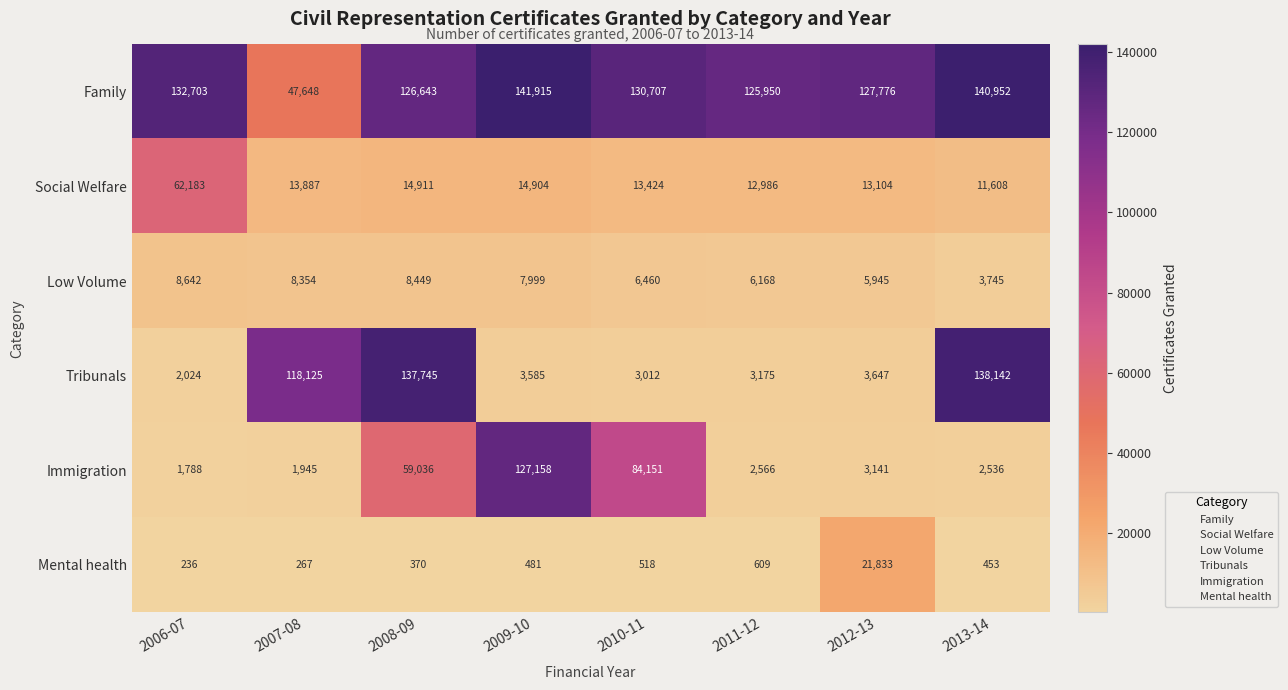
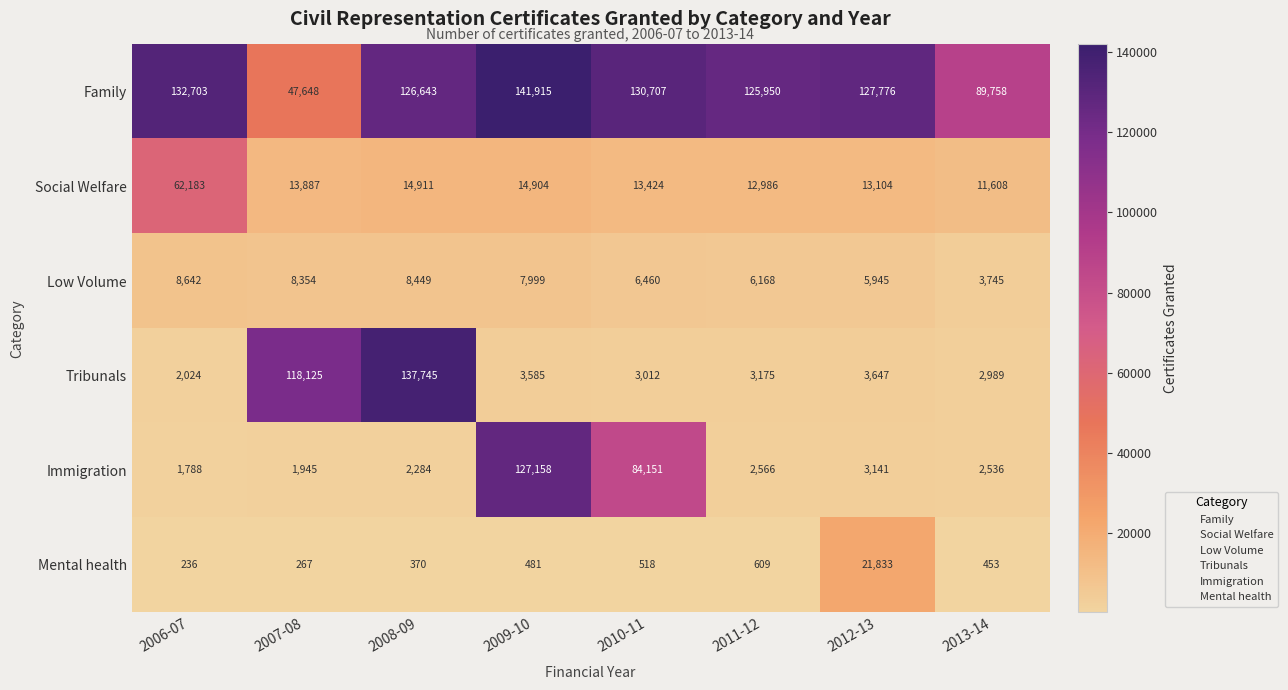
Family, 2013-14: 140,952 -> 89,758
Tribunals, 2013-14: 138,142 -> 2,989
Immigration, 2008-09: 59,036 -> 2,284
